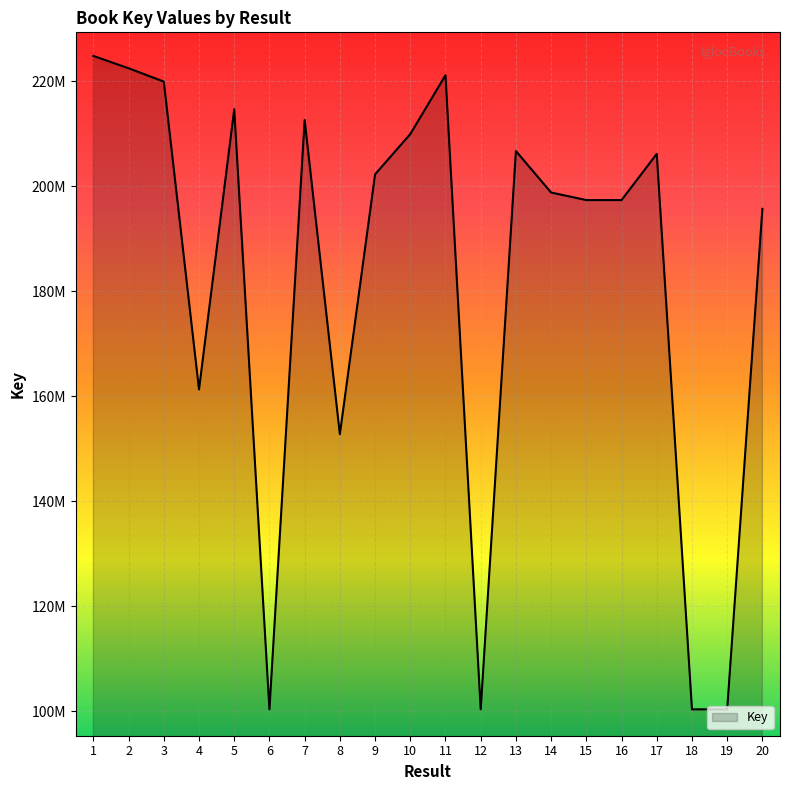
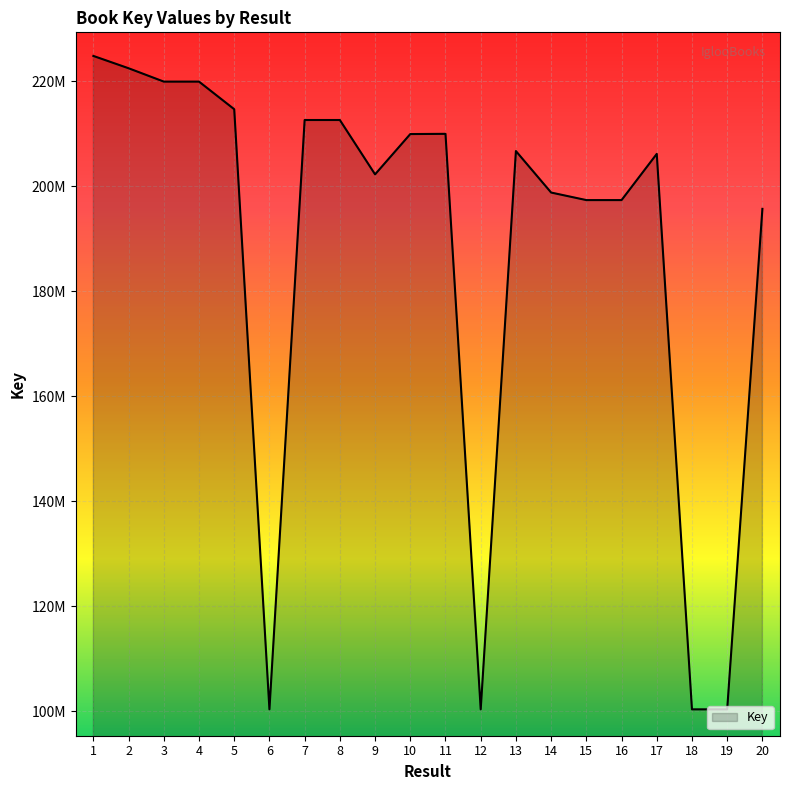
4: 161000000 -> 220000000
8: 153000000 -> 213000000
11: 221000000 -> 210000000
